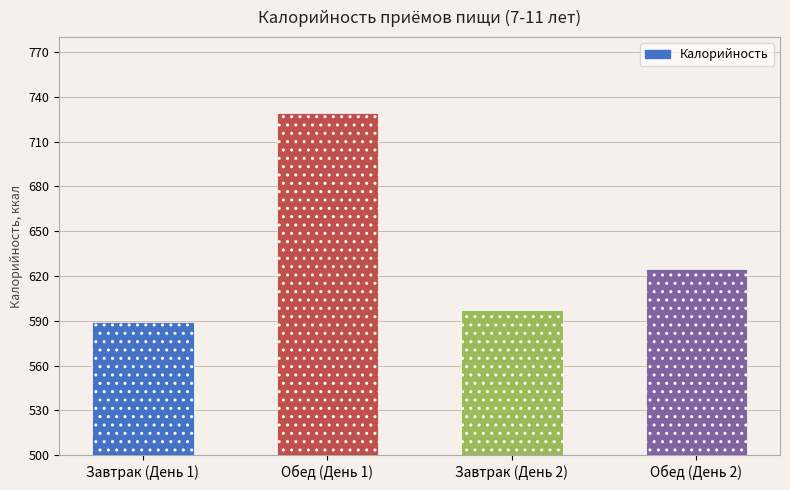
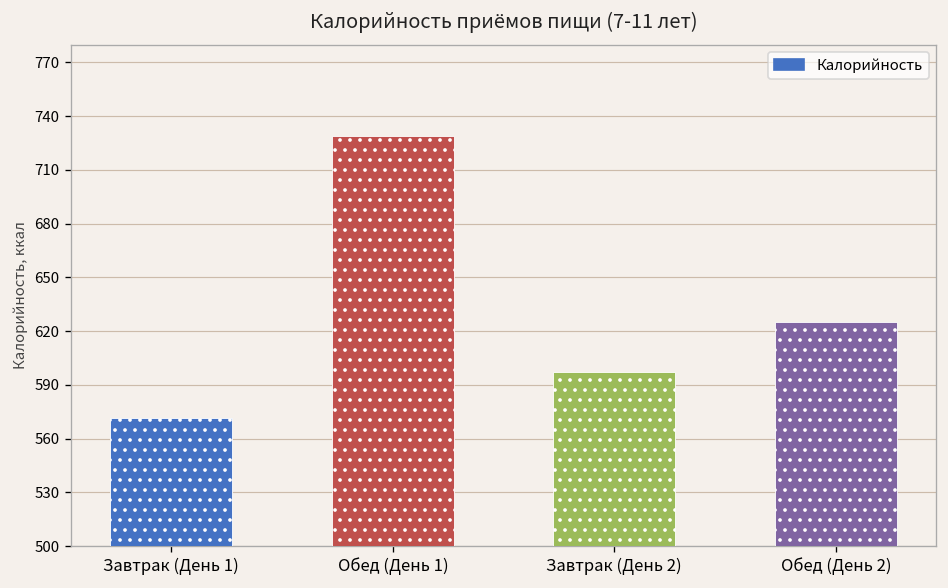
Завтрак (День 1): 589 -> 571
